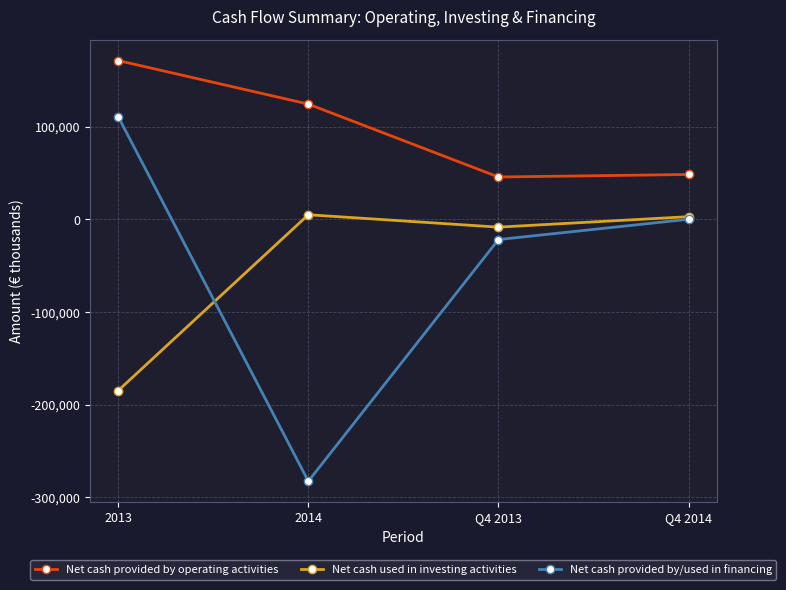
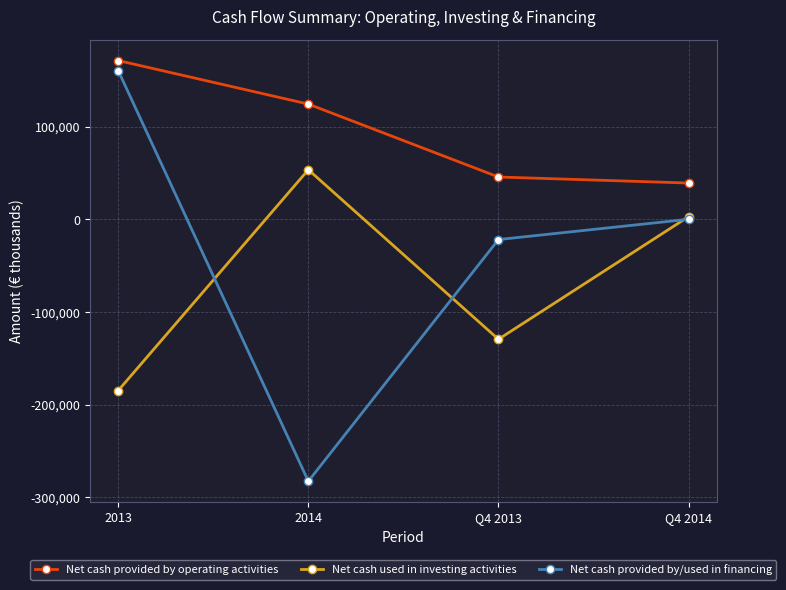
Net cash provided by/used in financing, 2013: 110,000 -> 160,000
Net cash used in investing activities, 2014: 10,000 -> 50,000
Net cash used in investing activities, Q4 2013: -10,000 -> -130,000
Net cash provided by operating activities, Q4 2014: 50,000 -> 40,000
